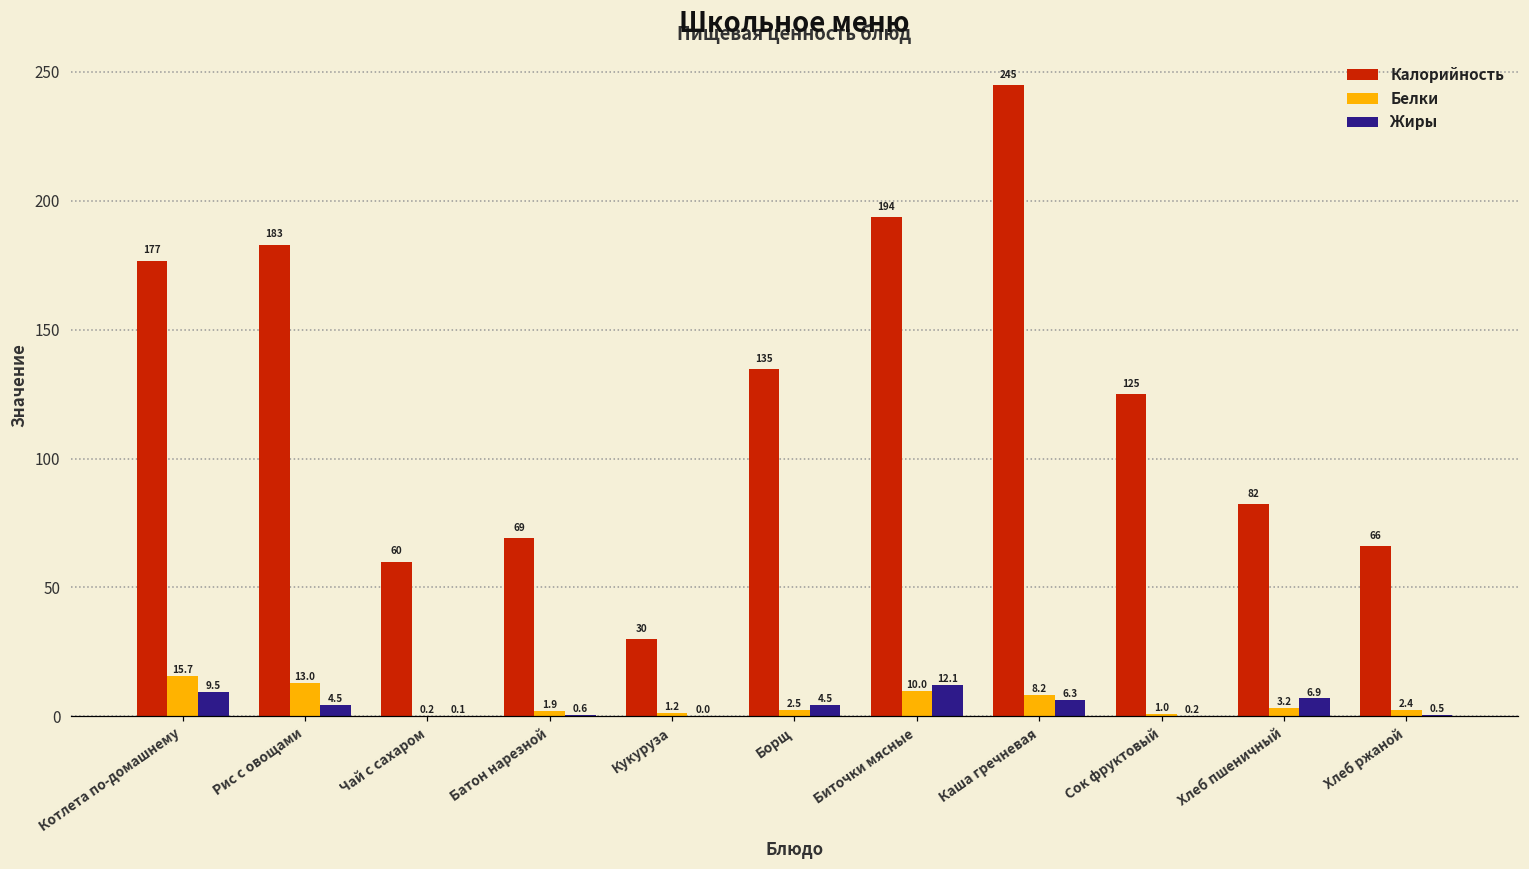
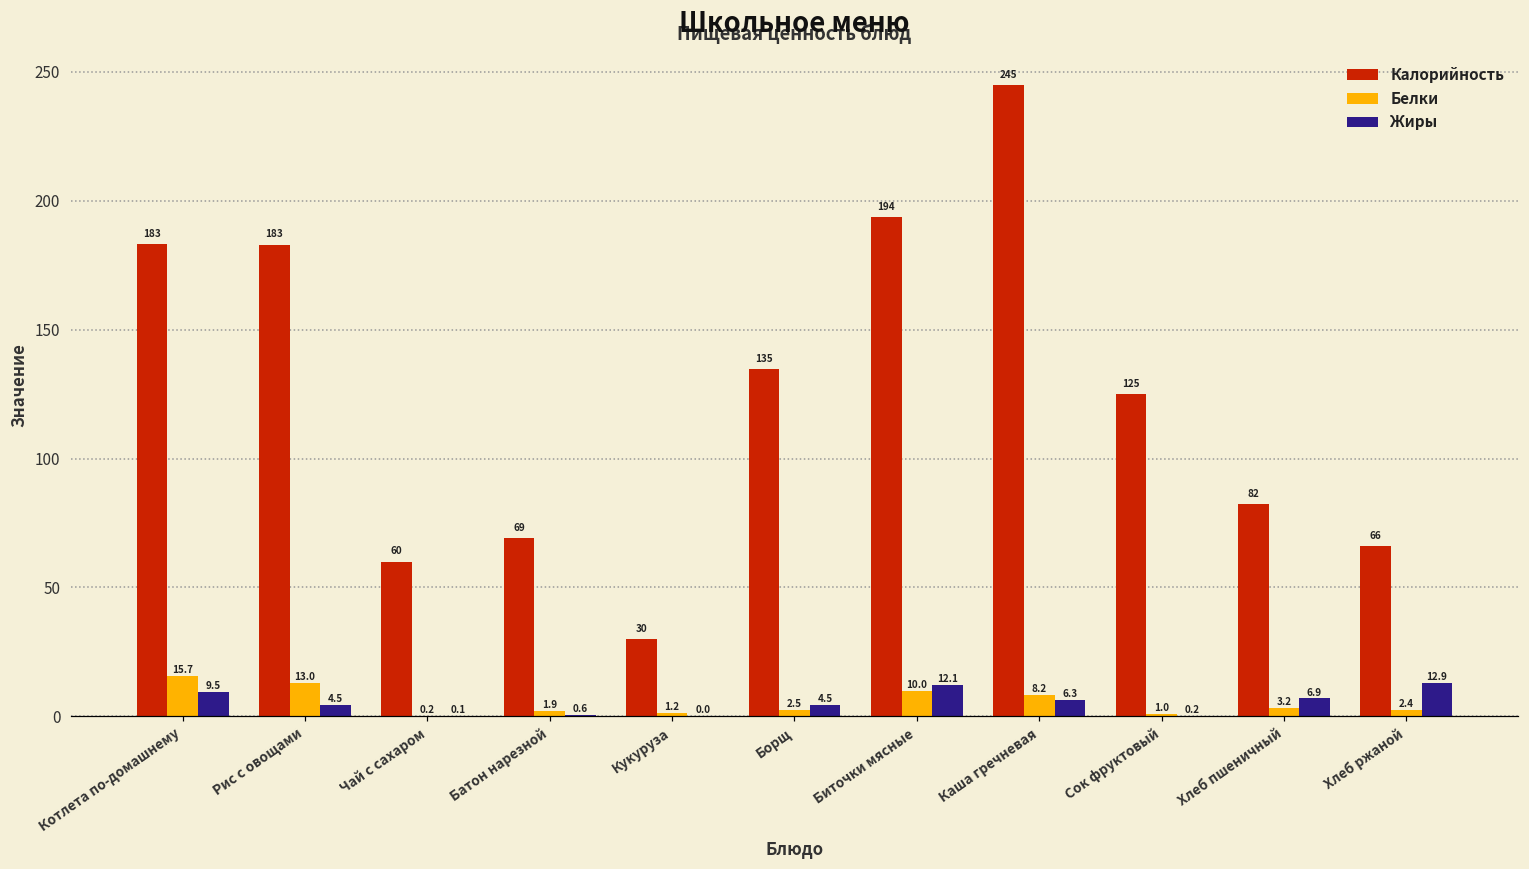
Калорийность, Котлета по-домашнему: 177 -> 183
Жиры, Хлеб ржаной: 0.5 -> 12.9
